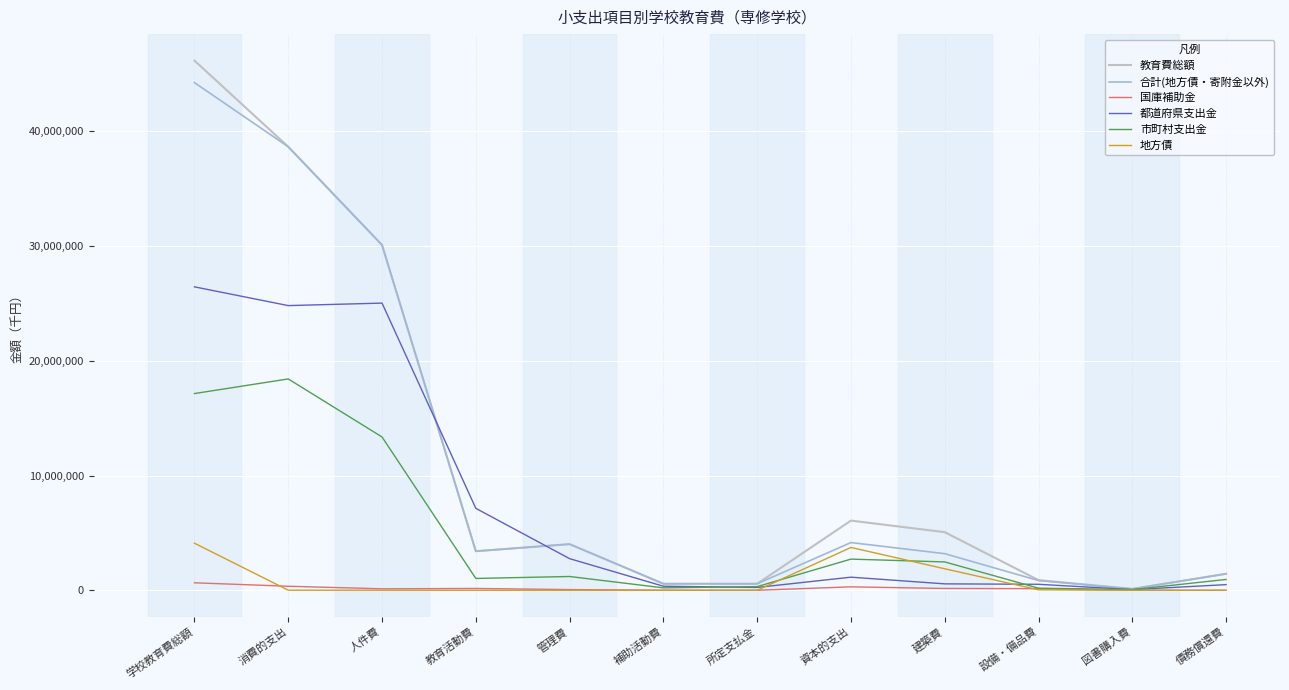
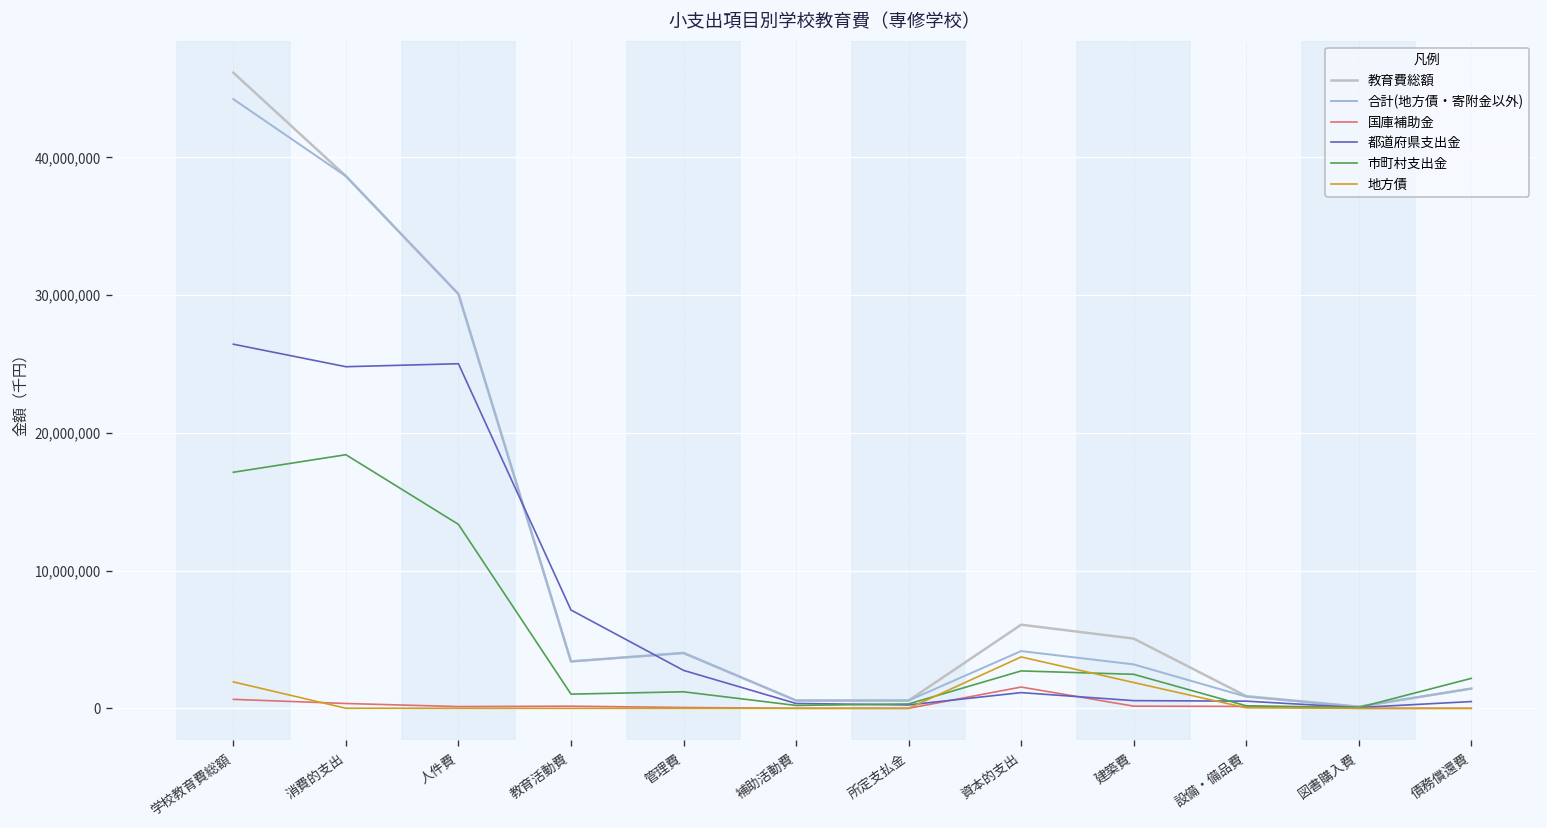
地方債, 学校教育費総額: 4,100,000 -> 1,900,000
国庫補助金, 資本的支出: 300,000 -> 1,500,000
市町村支出金, 債務償還費: 900,000 -> 2,200,000
